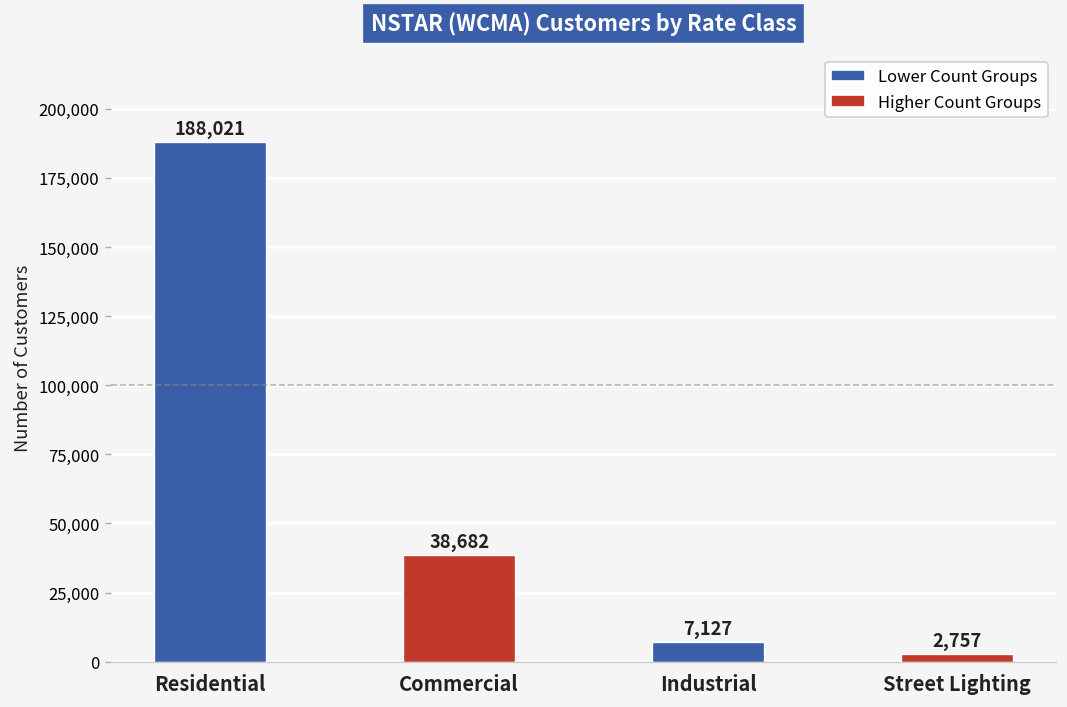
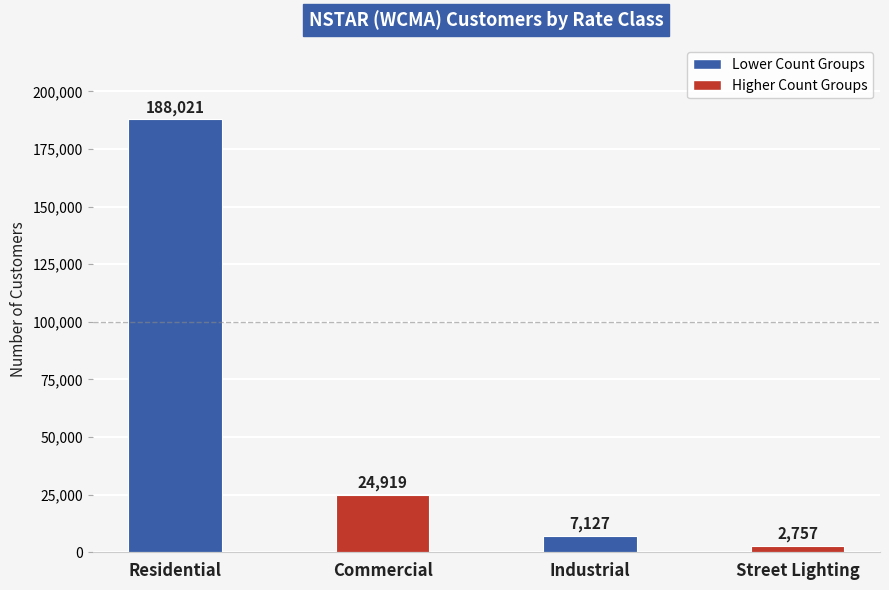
Commercial: 38,682 -> 24,919
